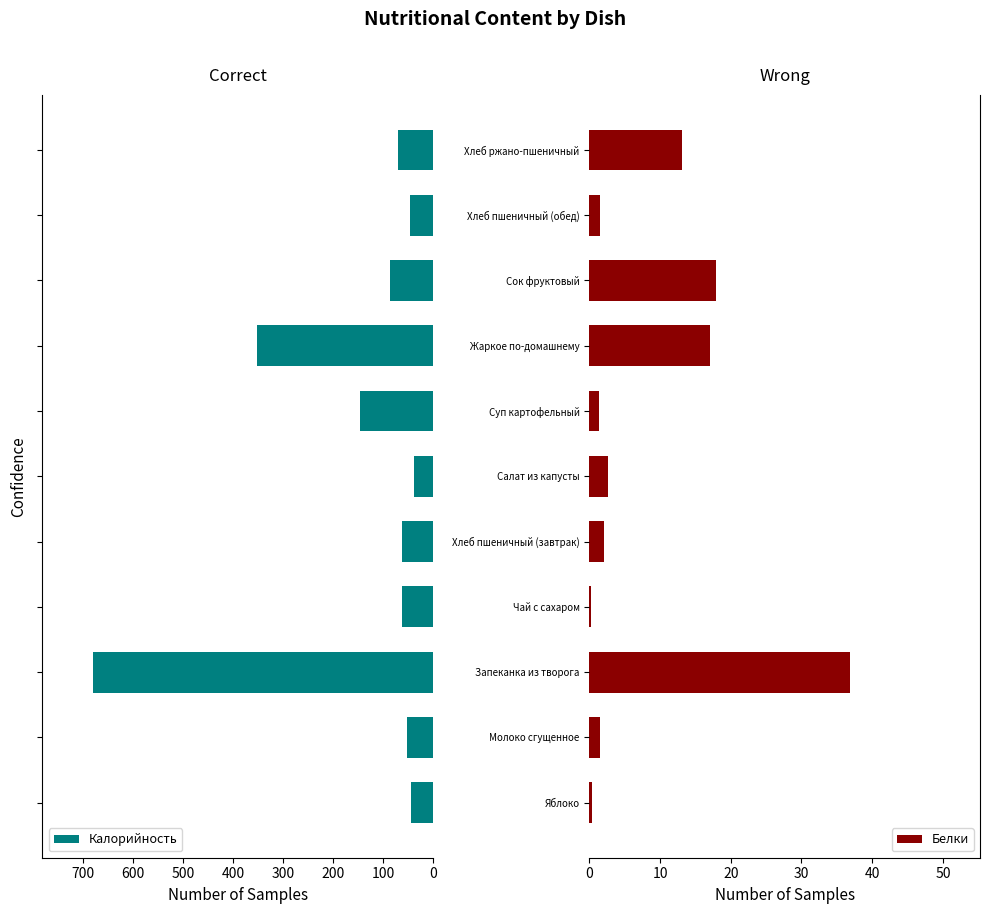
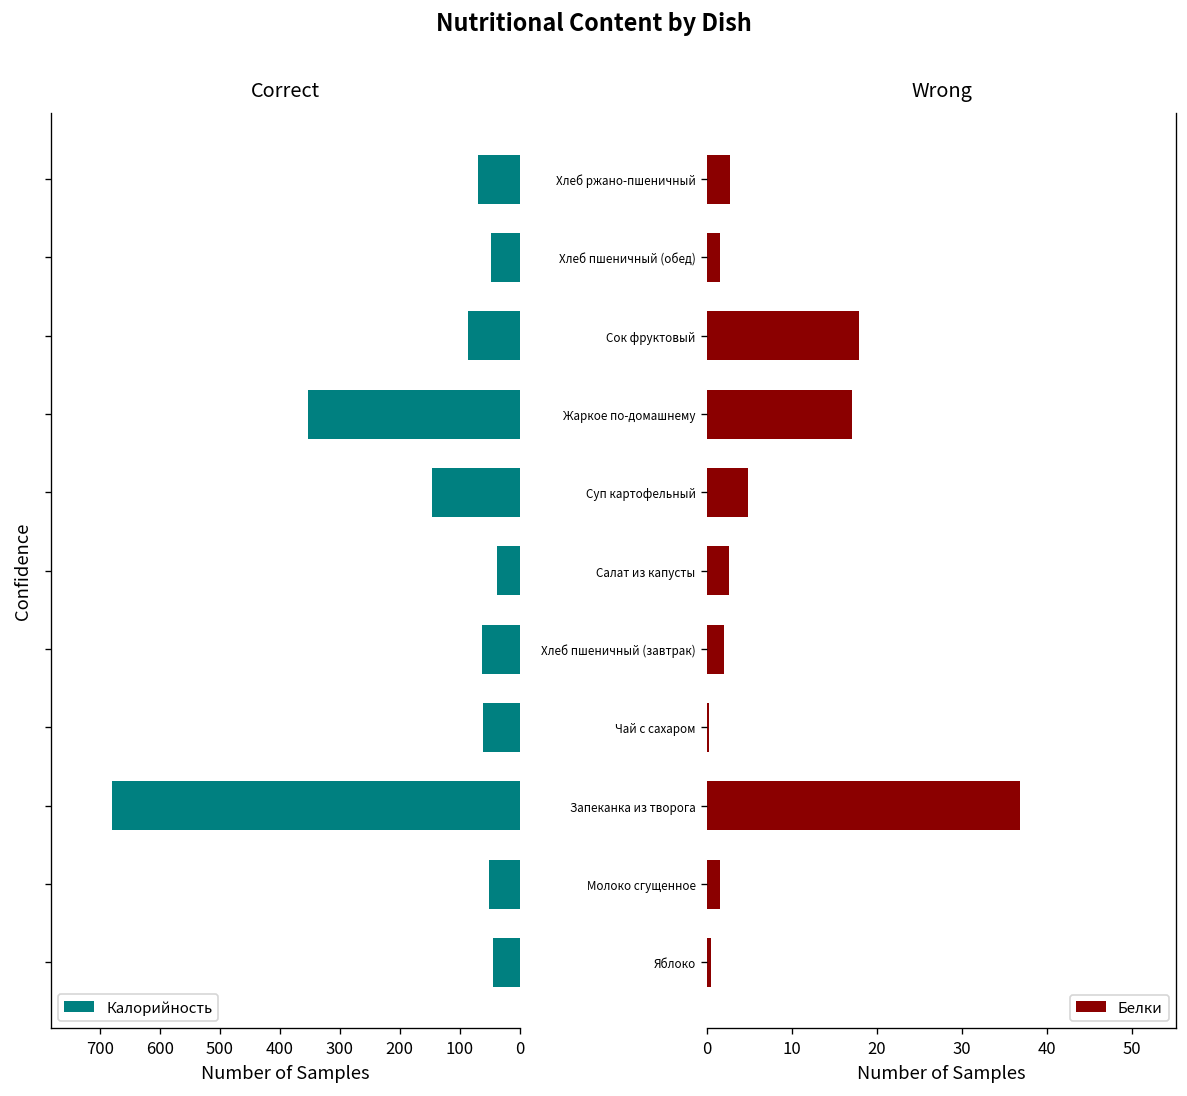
Wrong, Хлеб ржано-пшеничный: 13 -> 3
Wrong, Суп картофельный: 1 -> 5
